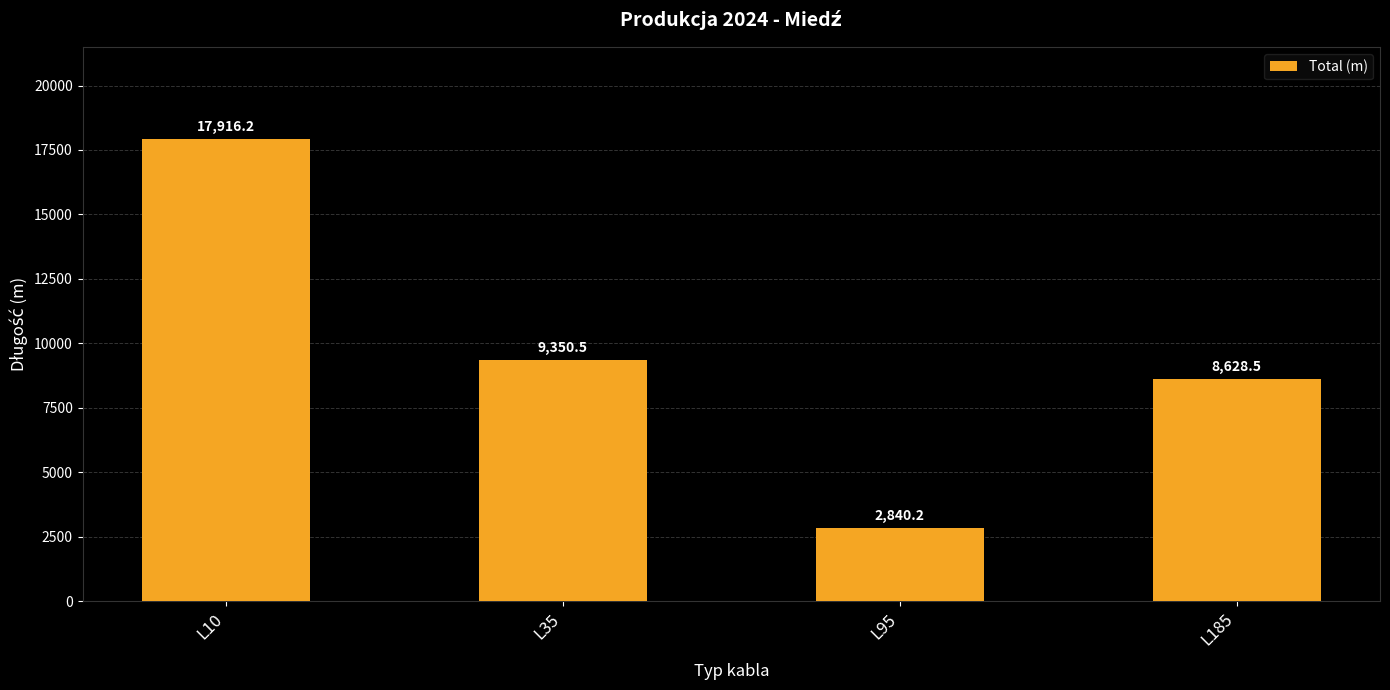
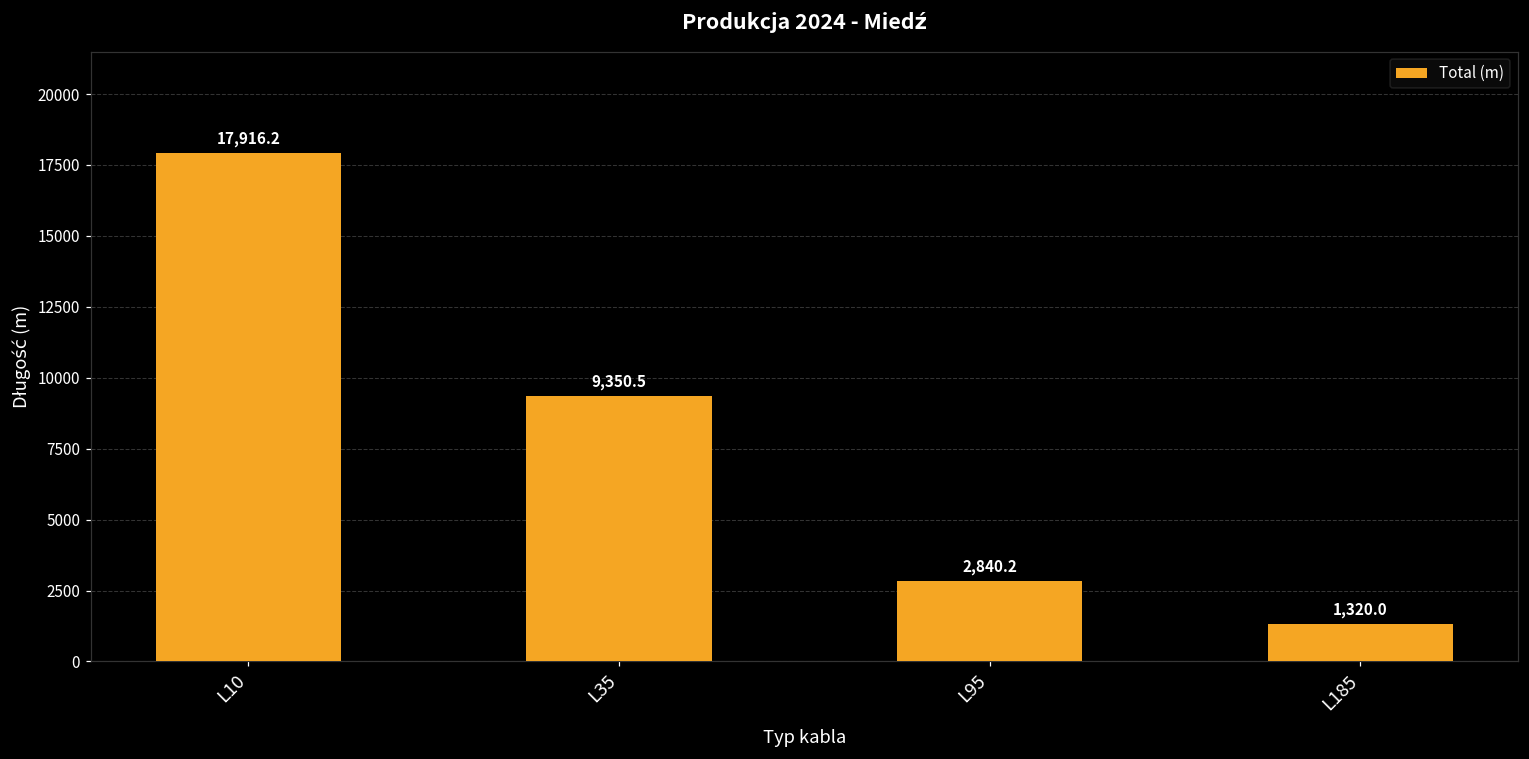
L185: 8,628.5 -> 1,320.0
